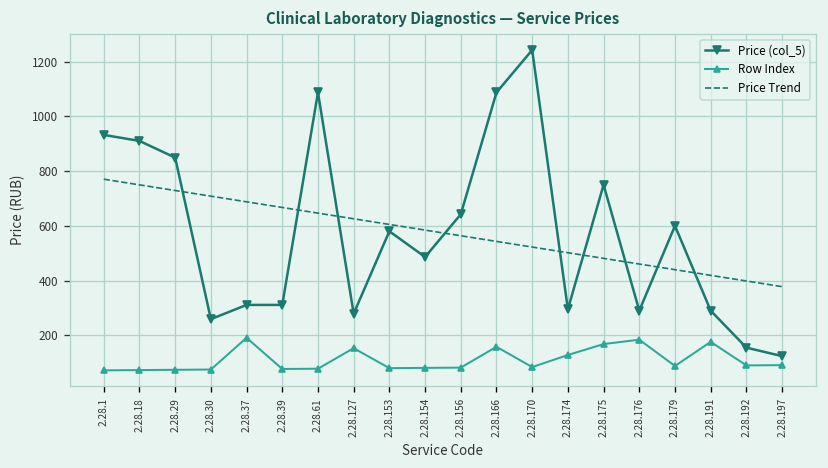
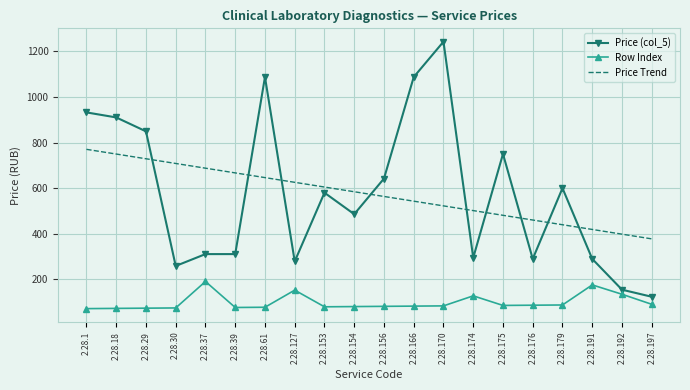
Row Index, 2.28.166: 160 -> 80
Row Index, 2.28.175: 170 -> 90
Row Index, 2.28.176: 180 -> 90
Row Index, 2.28.192: 90 -> 140
